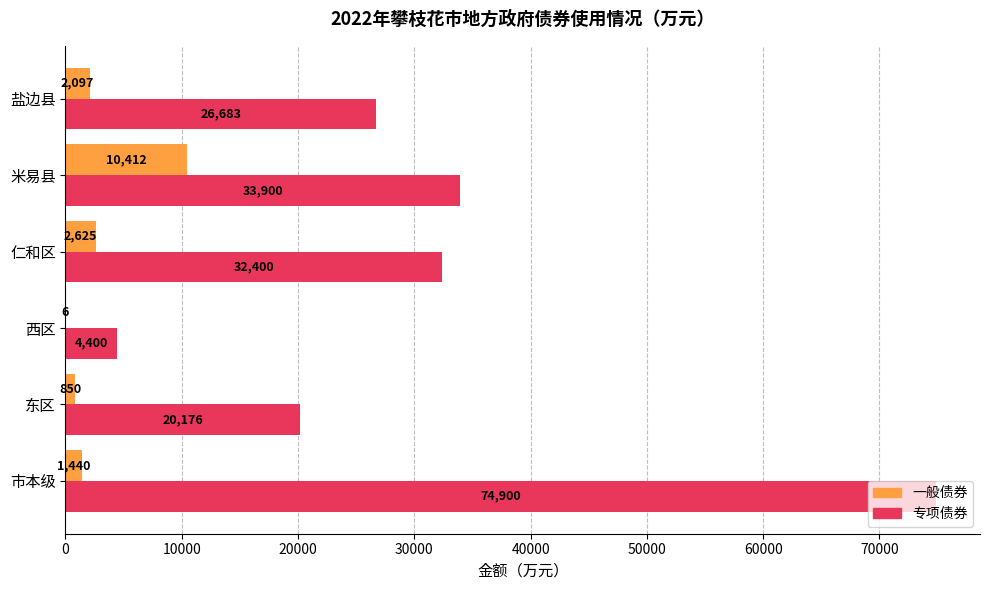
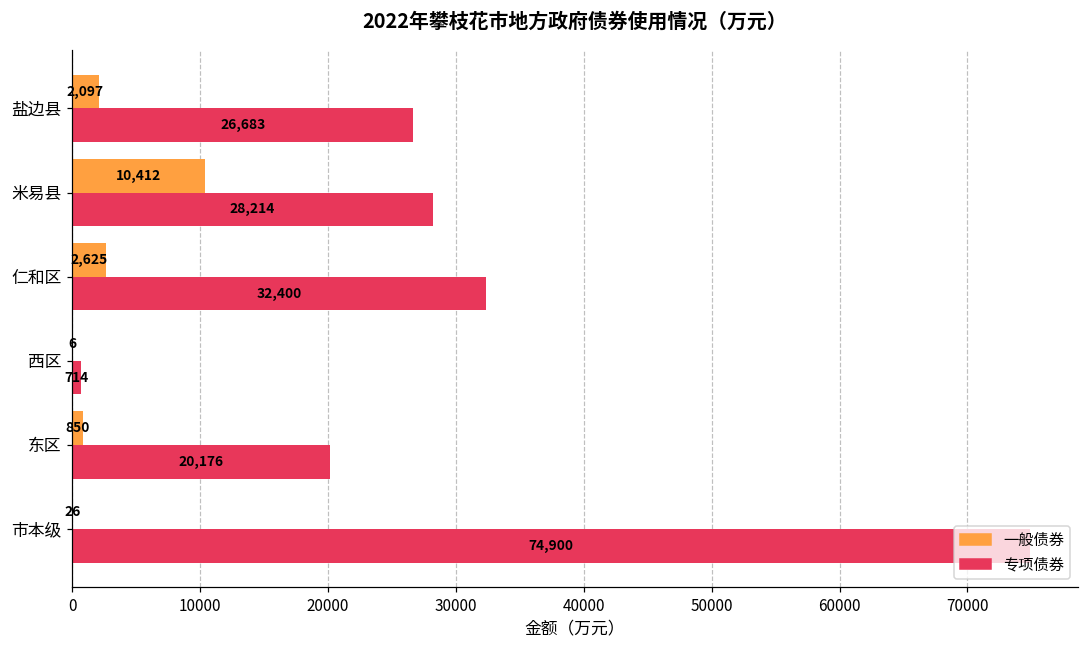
专项债券, 米易县: 33,900 -> 28,214
专项债券, 西区: 4,400 -> 714
一般债券, 市本级: 1,440 -> 26
